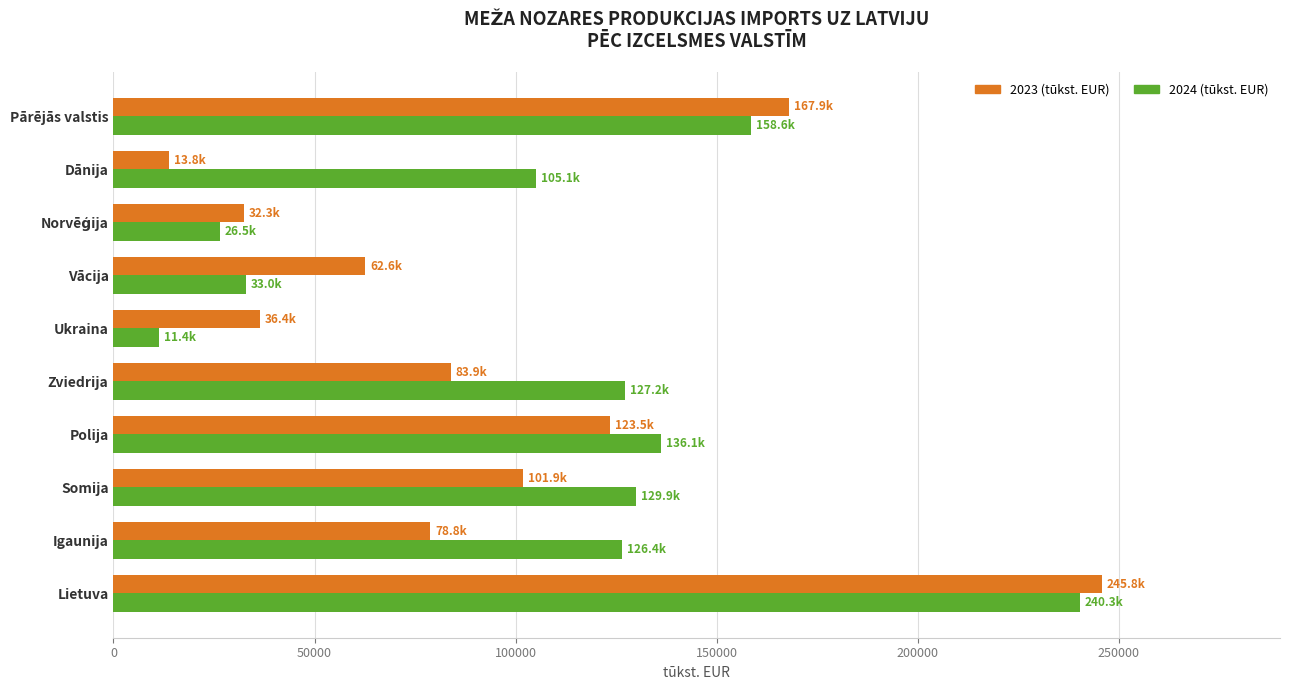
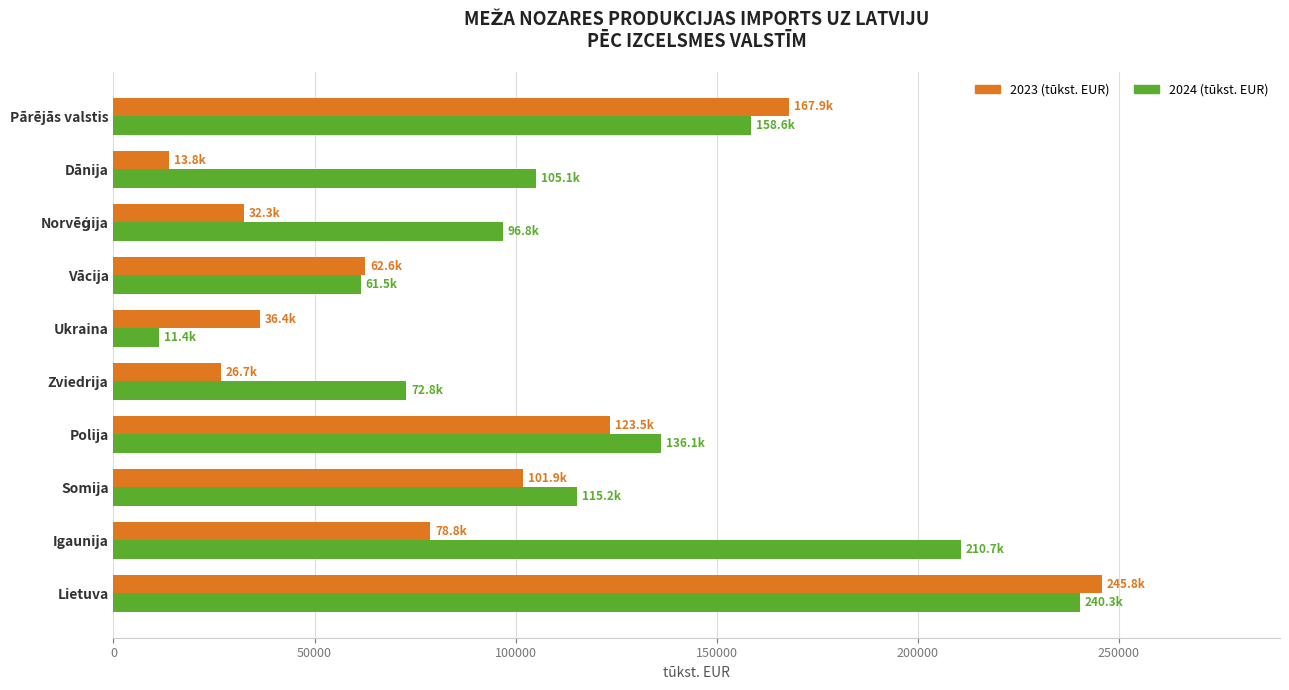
2024 (tūkst. EUR), Norvēģija: 26.5k -> 96.8k
2024 (tūkst. EUR), Vācija: 33.0k -> 61.5k
2023 (tūkst. EUR), Zviedrija: 83.9k -> 26.7k
2024 (tūkst. EUR), Zviedrija: 127.2k -> 72.8k
2024 (tūkst. EUR), Somija: 129.9k -> 115.2k
2024 (tūkst. EUR), Igaunija: 126.4k -> 210.7k
